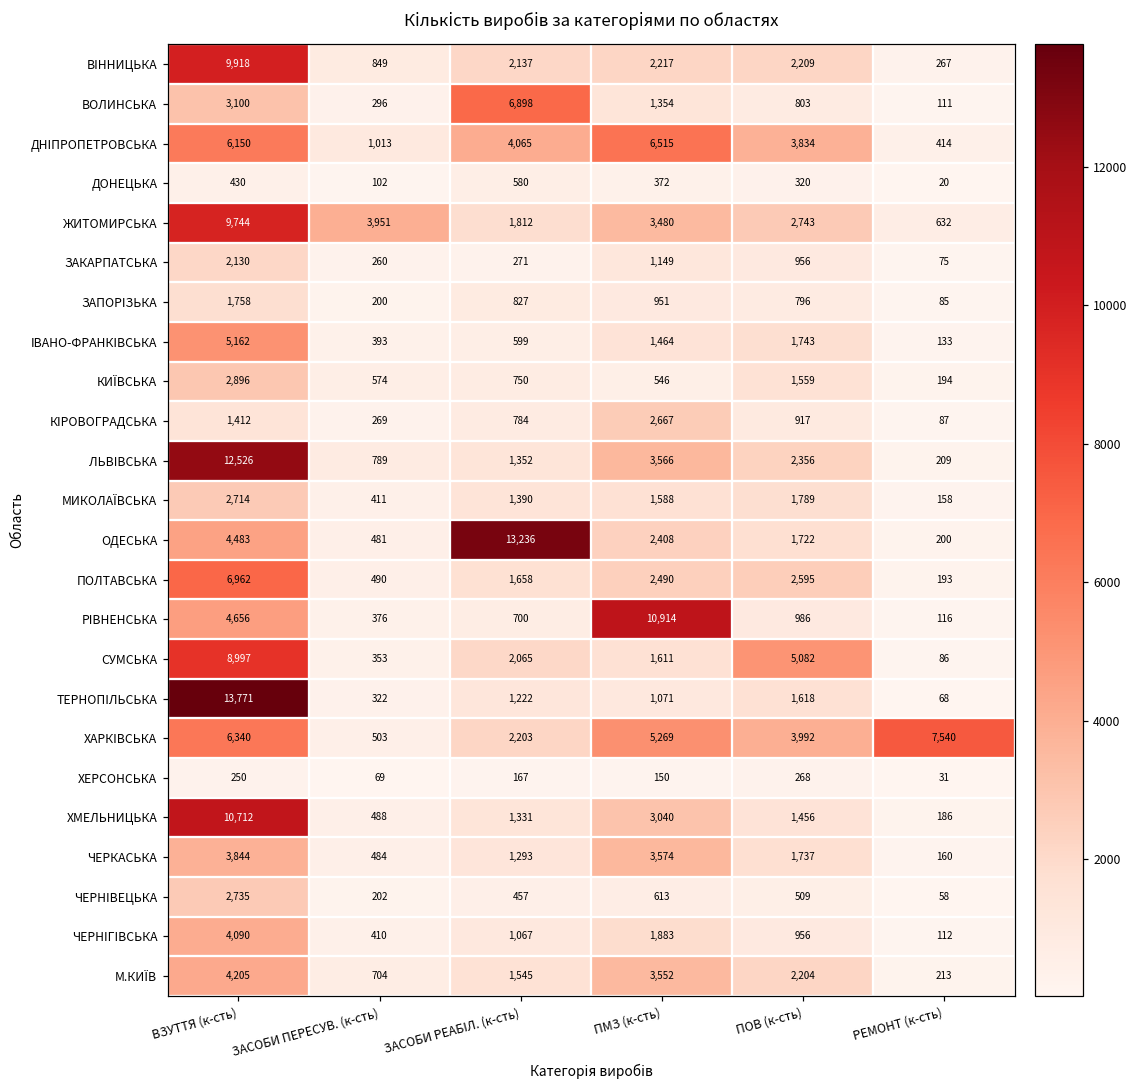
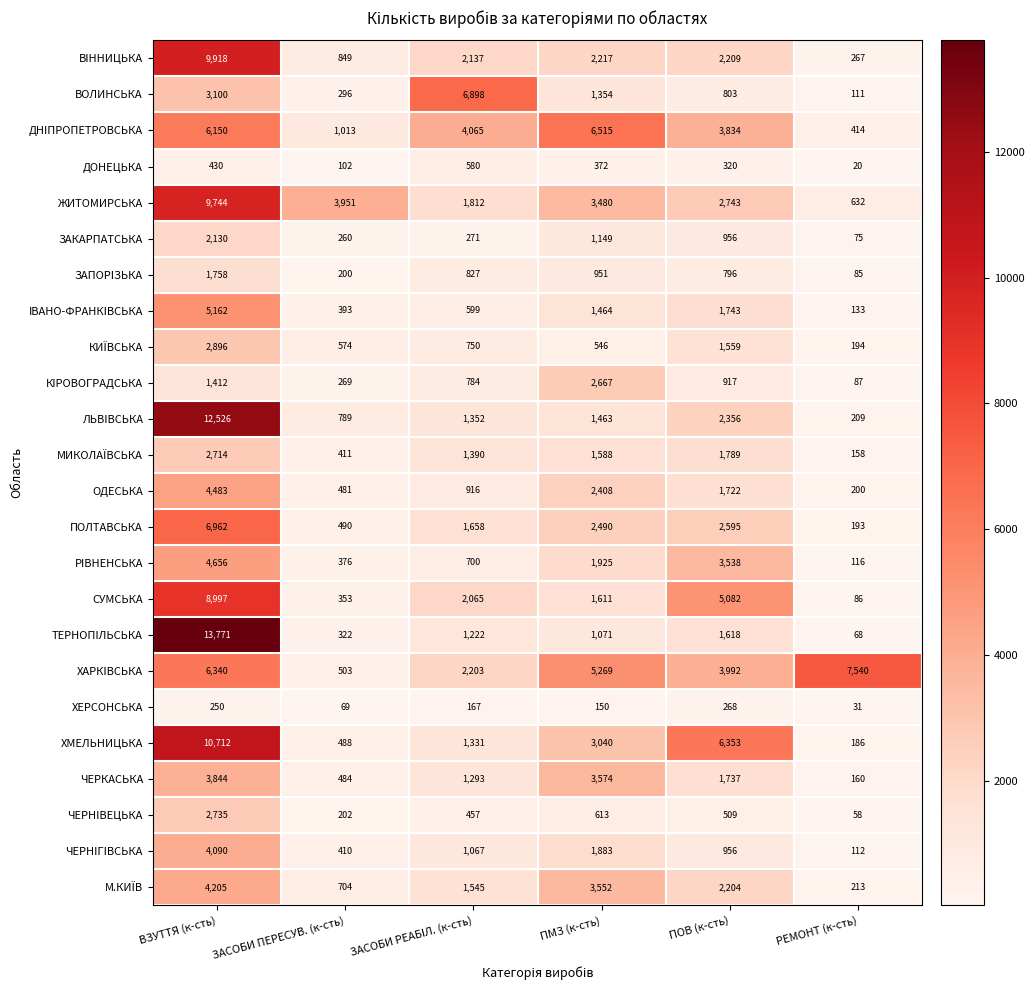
ЛЬВІВСЬКА, ПМЗ (к-сть): 3,566 -> 1,463
ОДЕСЬКА, ЗАСОБИ РЕАБІЛ. (к-сть): 13,236 -> 916
РІВНЕНСЬКА, ПМЗ (к-сть): 10,914 -> 1,925
РІВНЕНСЬКА, ПОВ (к-сть): 986 -> 3,538
ХМЕЛЬНИЦЬКА, ПОВ (к-сть): 1,456 -> 6,353
